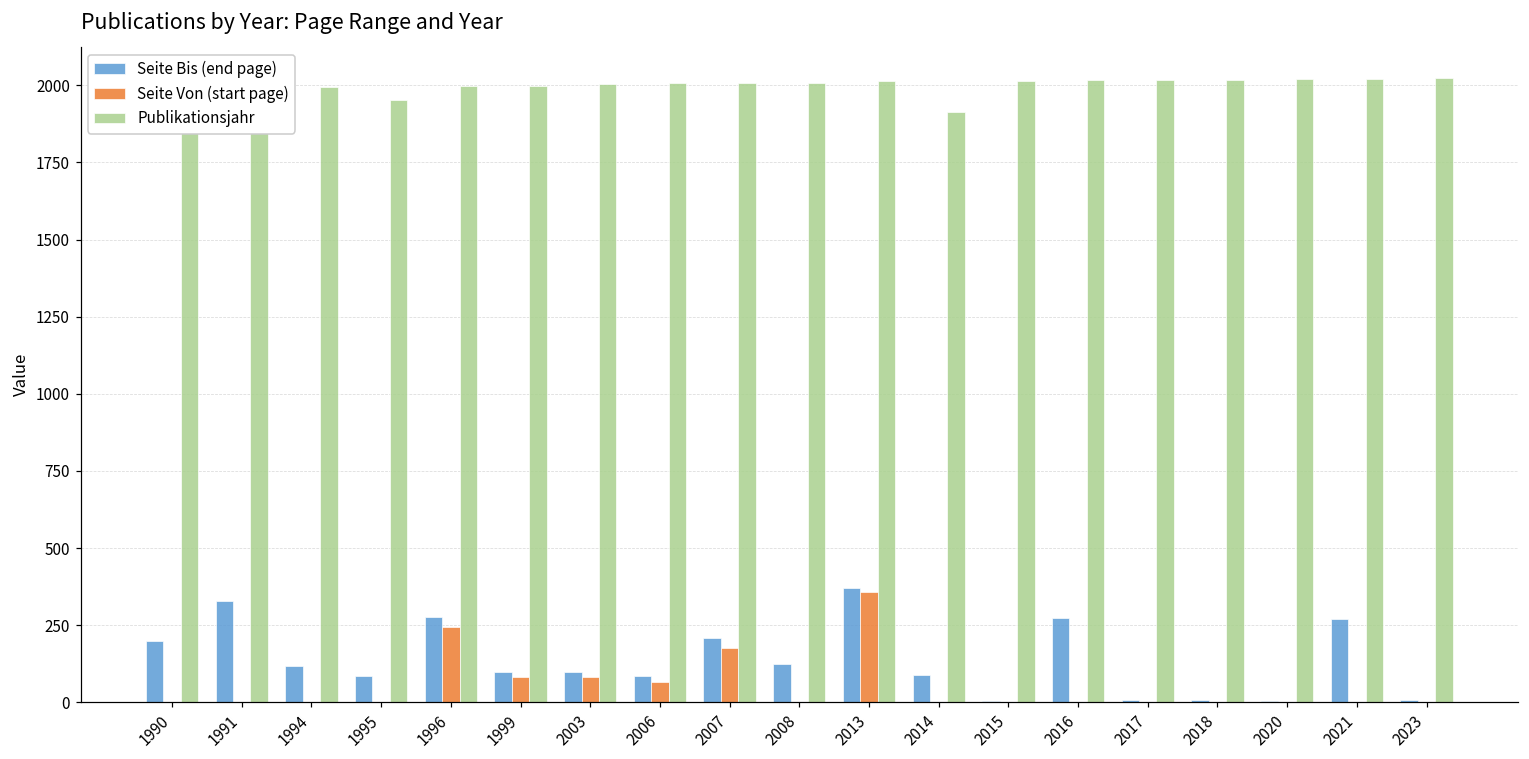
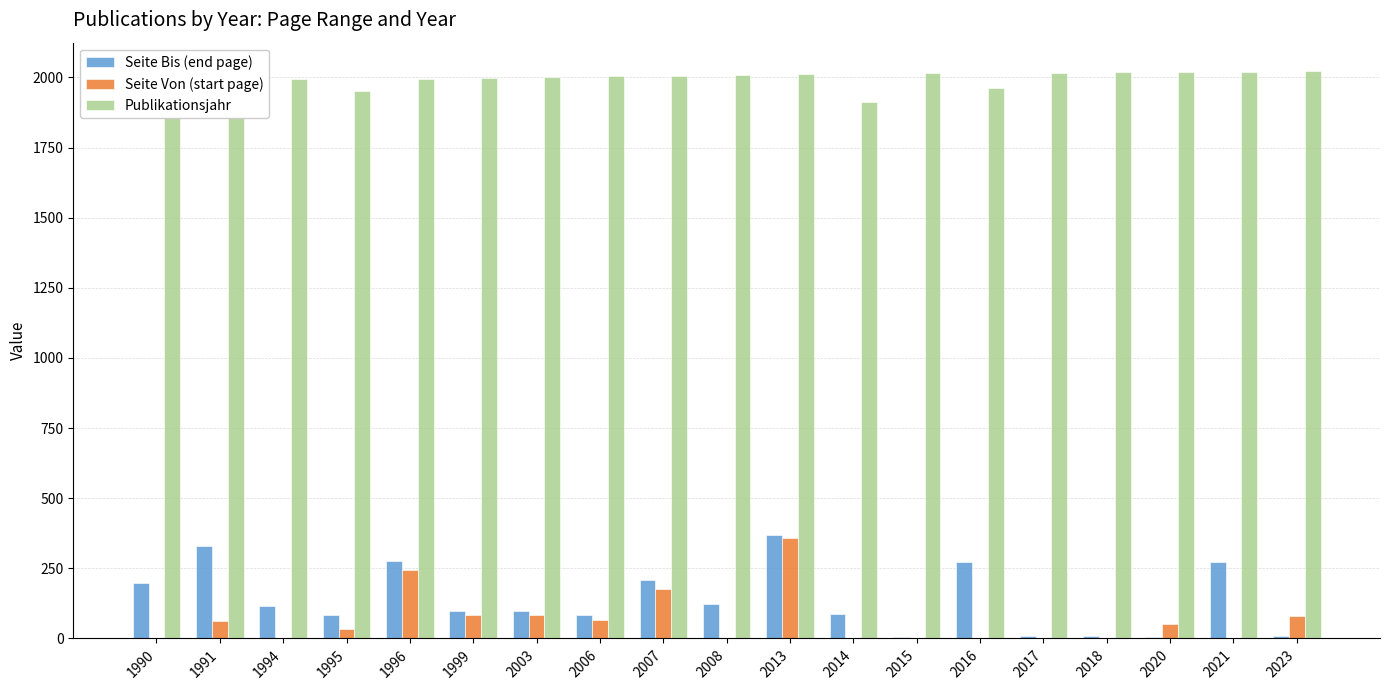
Seite Von (start page), 1991: 0 -> 60
Seite Von (start page), 1995: 0 -> 40
Publikationsjahr, 2016: 2020 -> 1960
Seite Von (start page), 2020: 0 -> 50
Seite Von (start page), 2023: 0 -> 80
